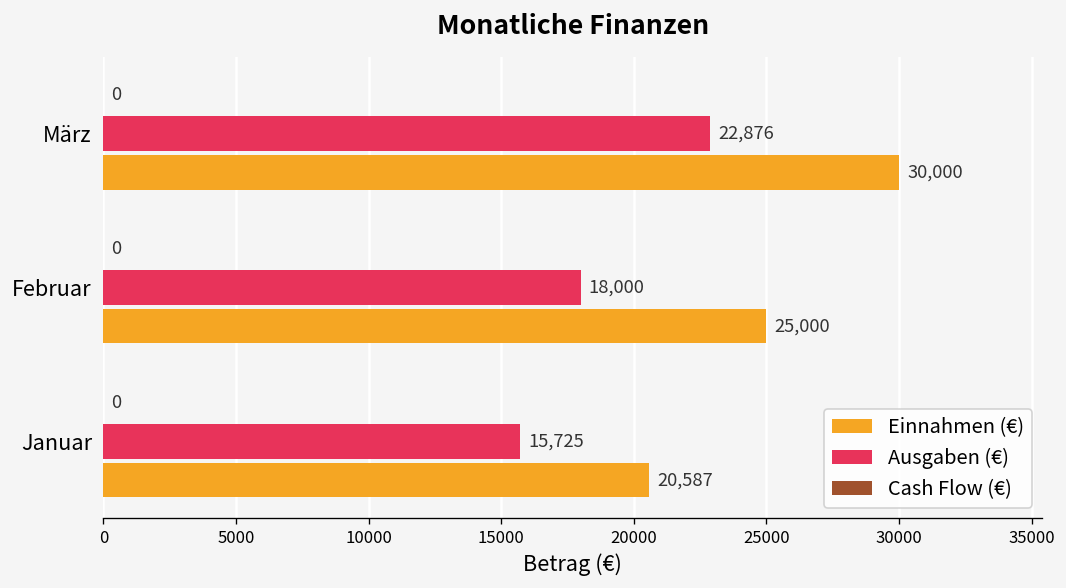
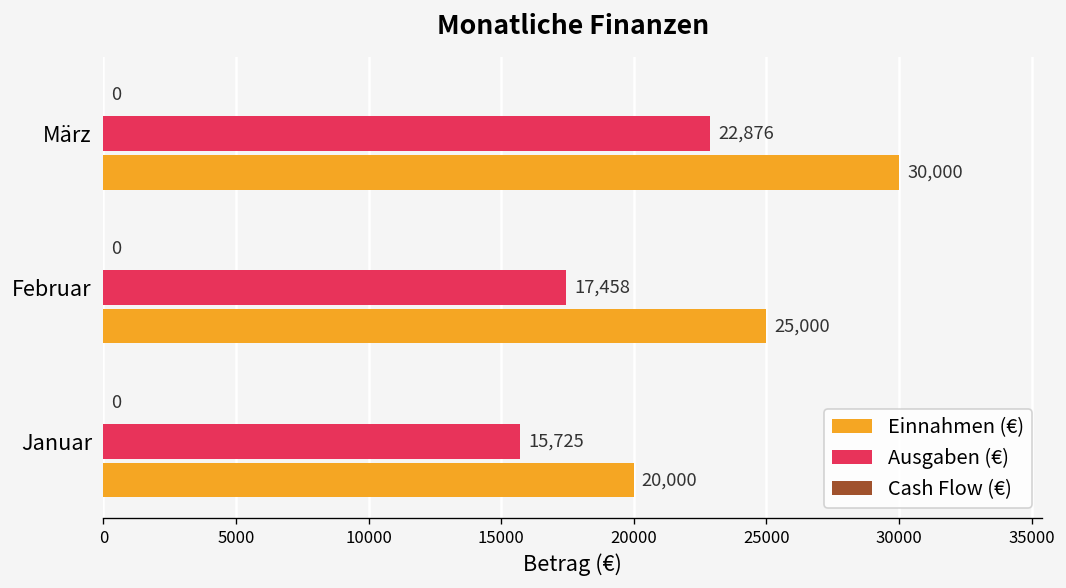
Ausgaben (€), Februar: 18,000 -> 17,458
Einnahmen (€), Januar: 20,587 -> 20,000
